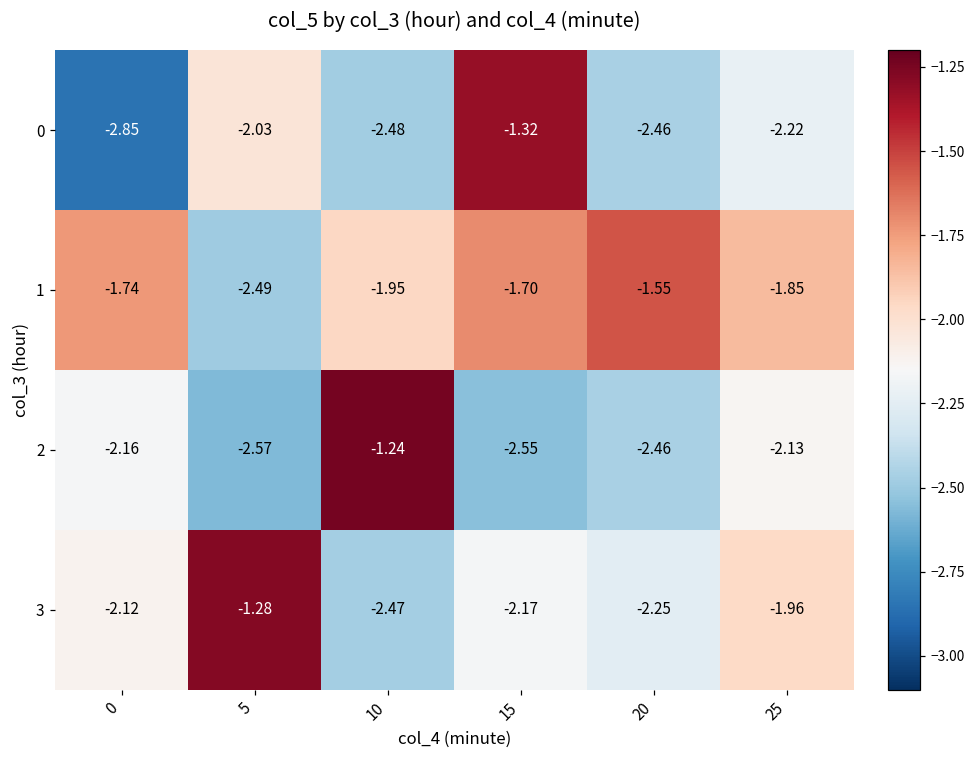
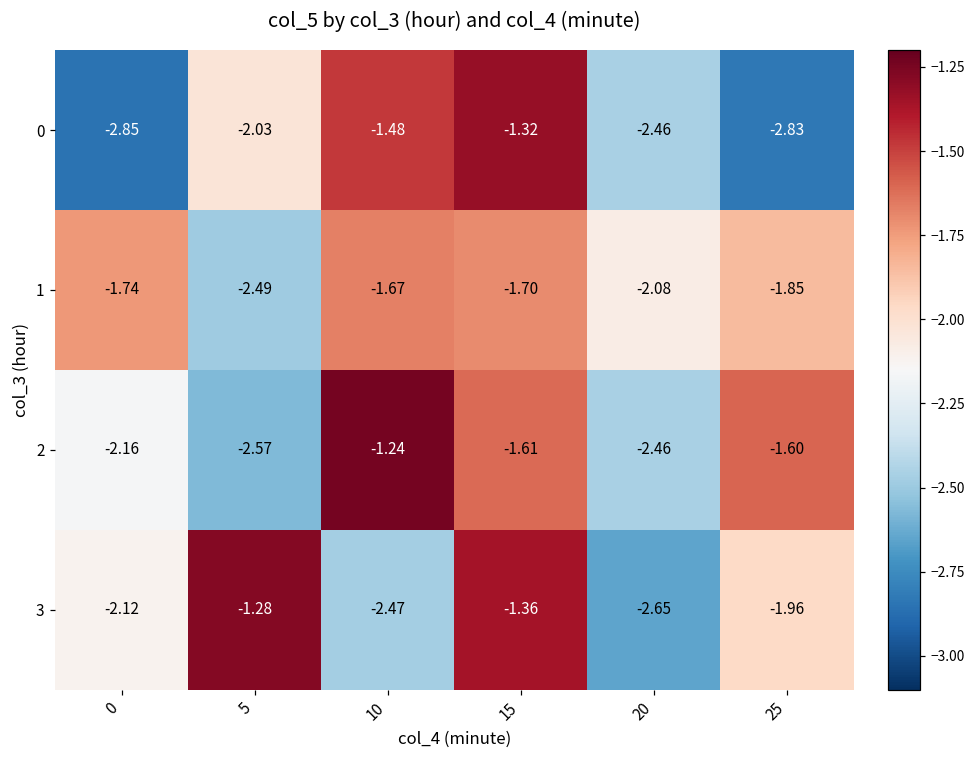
0, 10: -2.48 -> -1.48
0, 25: -2.22 -> -2.83
1, 10: -1.95 -> -1.67
1, 20: -1.55 -> -2.08
2, 15: -2.55 -> -1.61
2, 25: -2.13 -> -1.60
3, 15: -2.17 -> -1.36
3, 20: -2.25 -> -2.65
